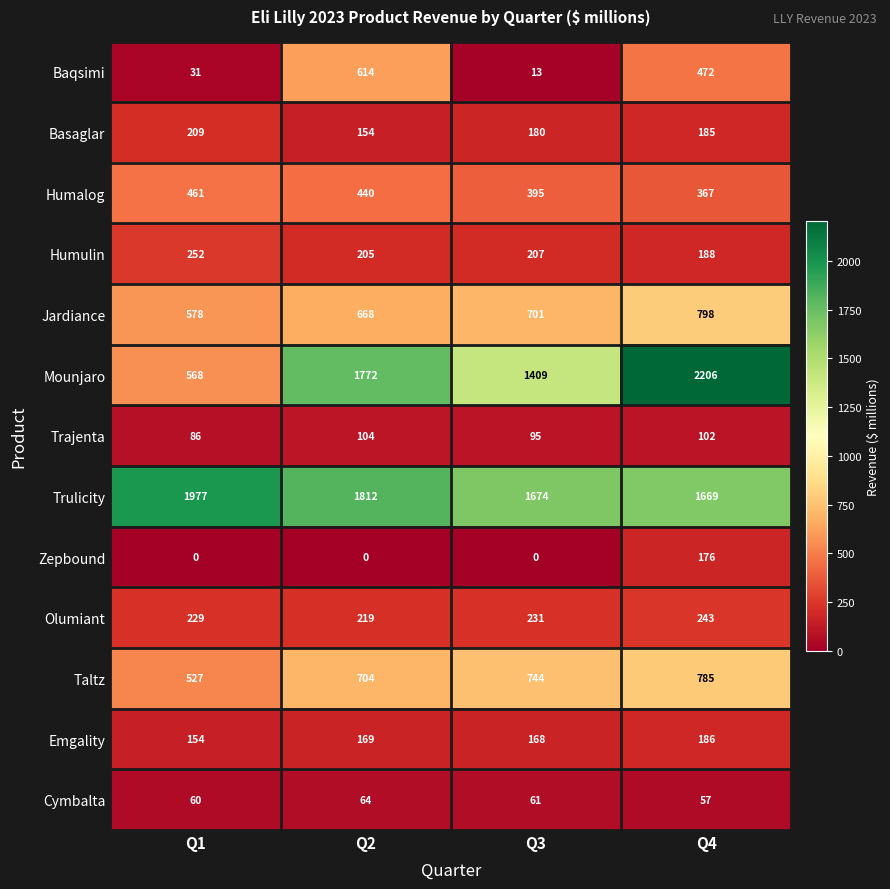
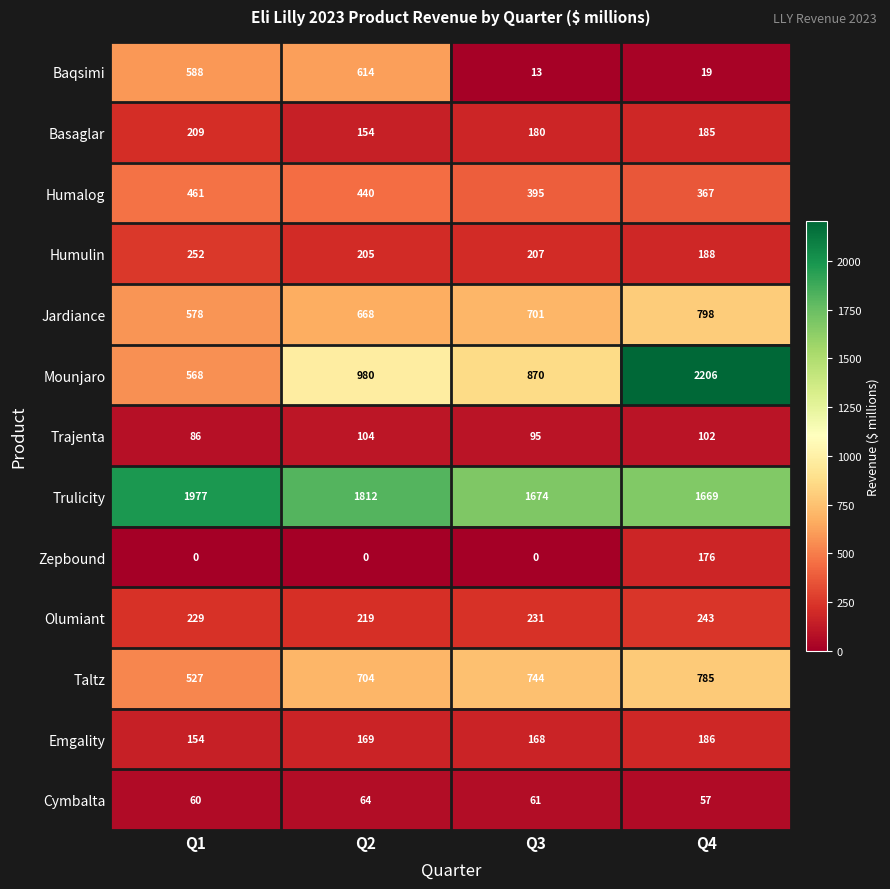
Baqsimi, Q1: 31 -> 588
Baqsimi, Q4: 472 -> 19
Mounjaro, Q2: 1772 -> 980
Mounjaro, Q3: 1409 -> 870
